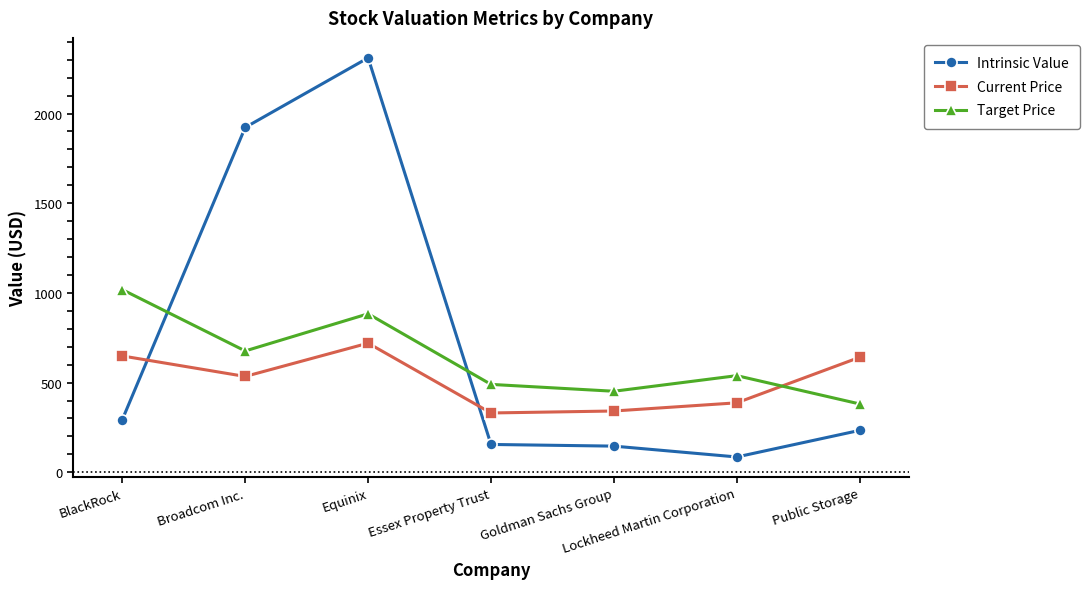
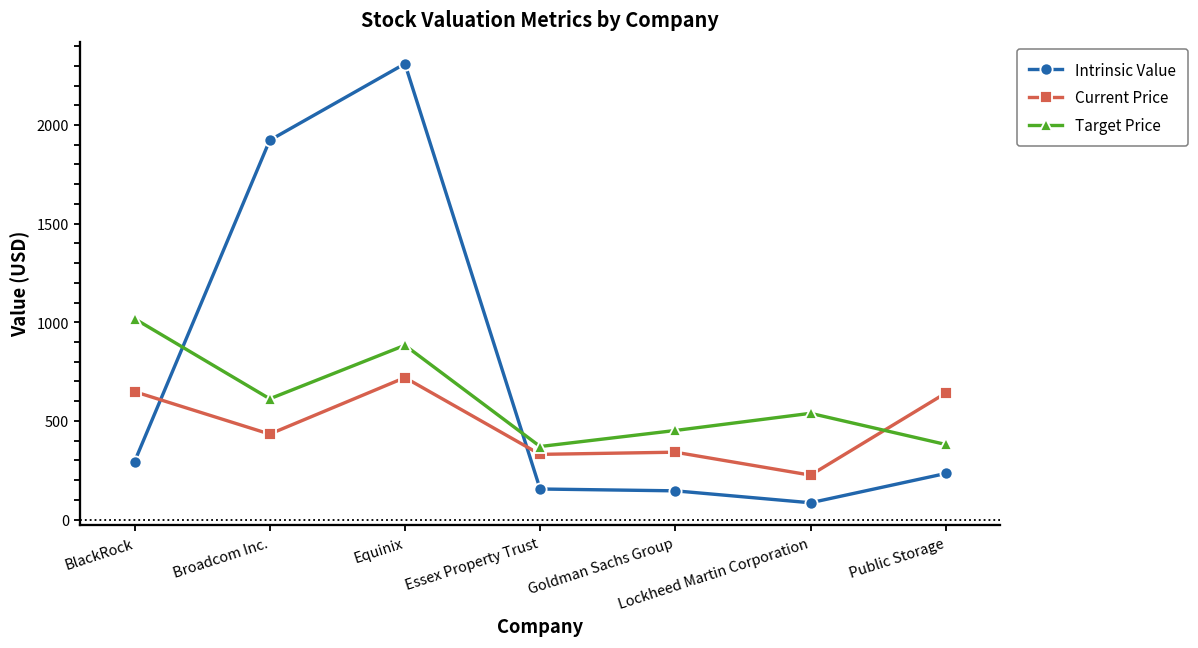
Current Price, Broadcom Inc.: 530 -> 430
Target Price, Broadcom Inc.: 680 -> 610
Target Price, Essex Property Trust: 490 -> 370
Current Price, Lockheed Martin Corporation: 390 -> 230
